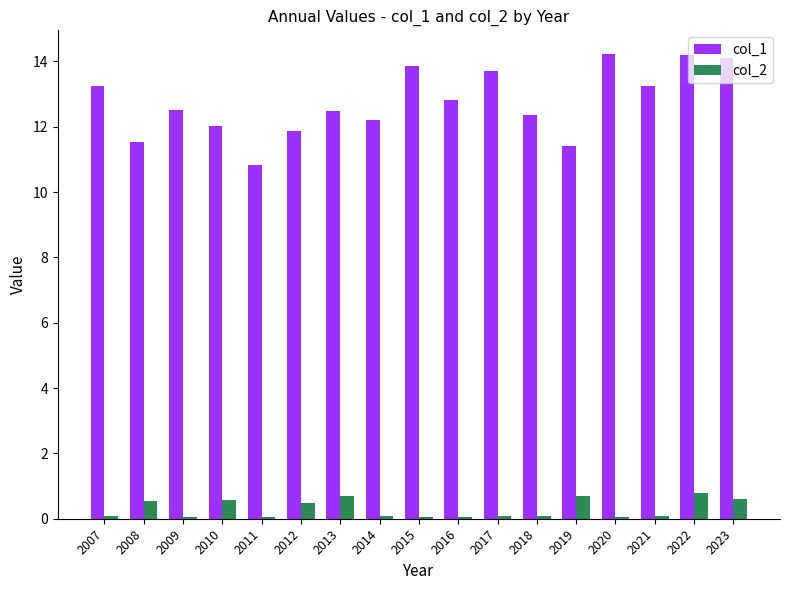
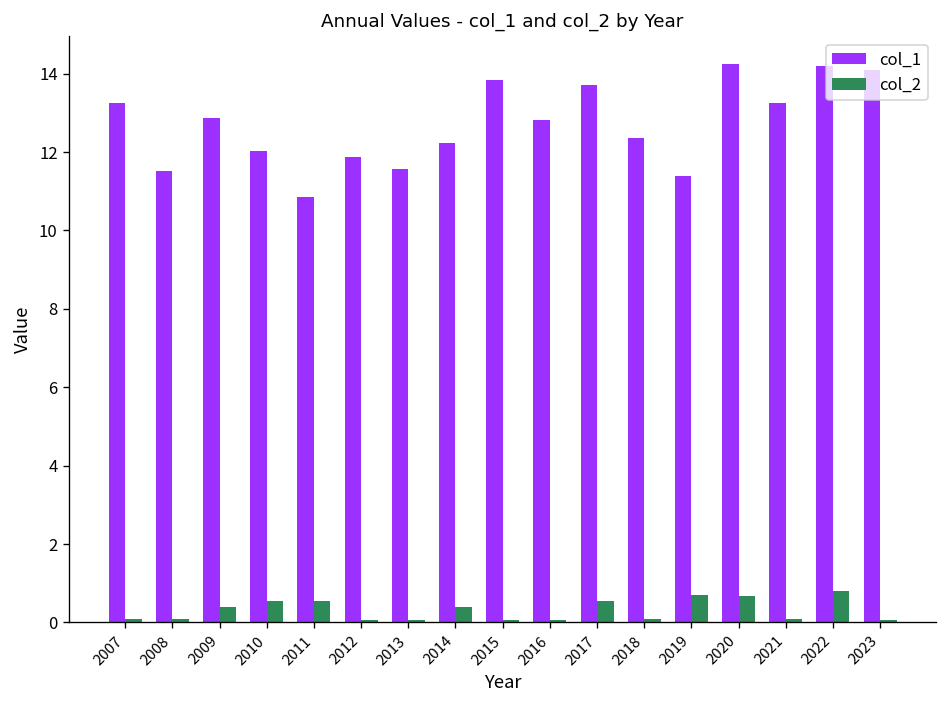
col_2, 2008: 0.6 -> 0.1
col_1, 2009: 12.5 -> 12.9
col_2, 2009: 0.0 -> 0.4
col_2, 2011: 0.1 -> 0.6
col_2, 2012: 0.5 -> 0.1
col_1, 2013: 12.5 -> 11.6
col_2, 2013: 0.7 -> 0.1
col_2, 2014: 0.1 -> 0.4
col_2, 2017: 0.1 -> 0.5
col_2, 2020: 0.0 -> 0.7
col_2, 2023: 0.6 -> 0.1
